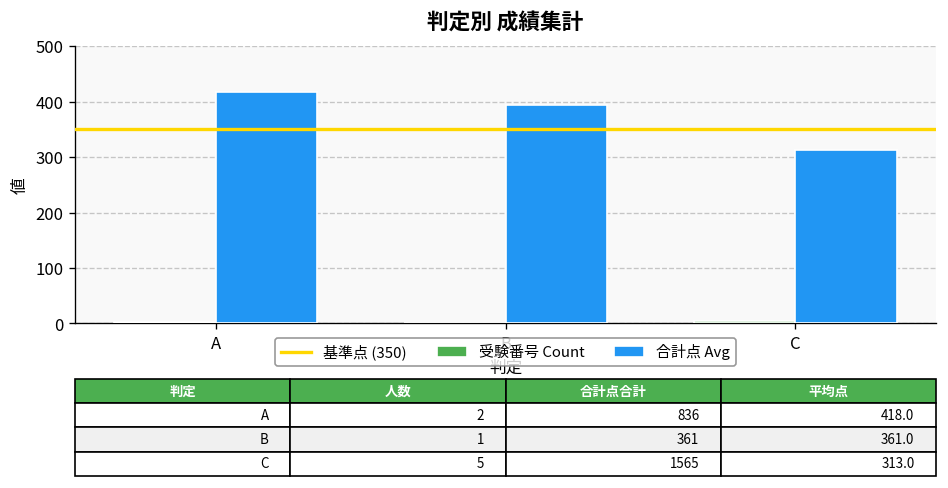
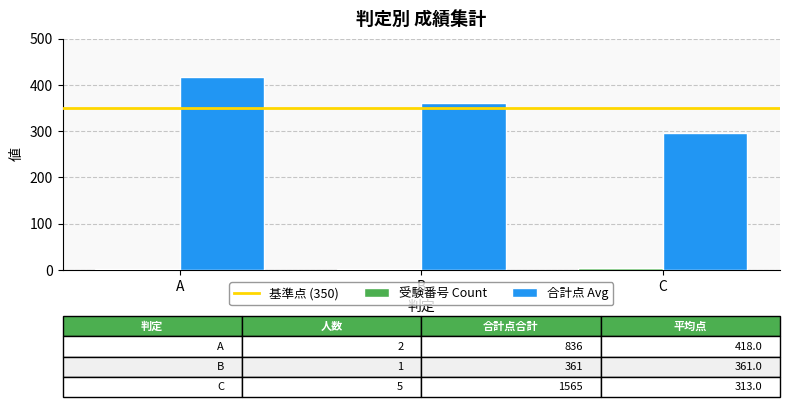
合計点 Avg, B: 390 -> 360
合計点 Avg, C: 310 -> 300
